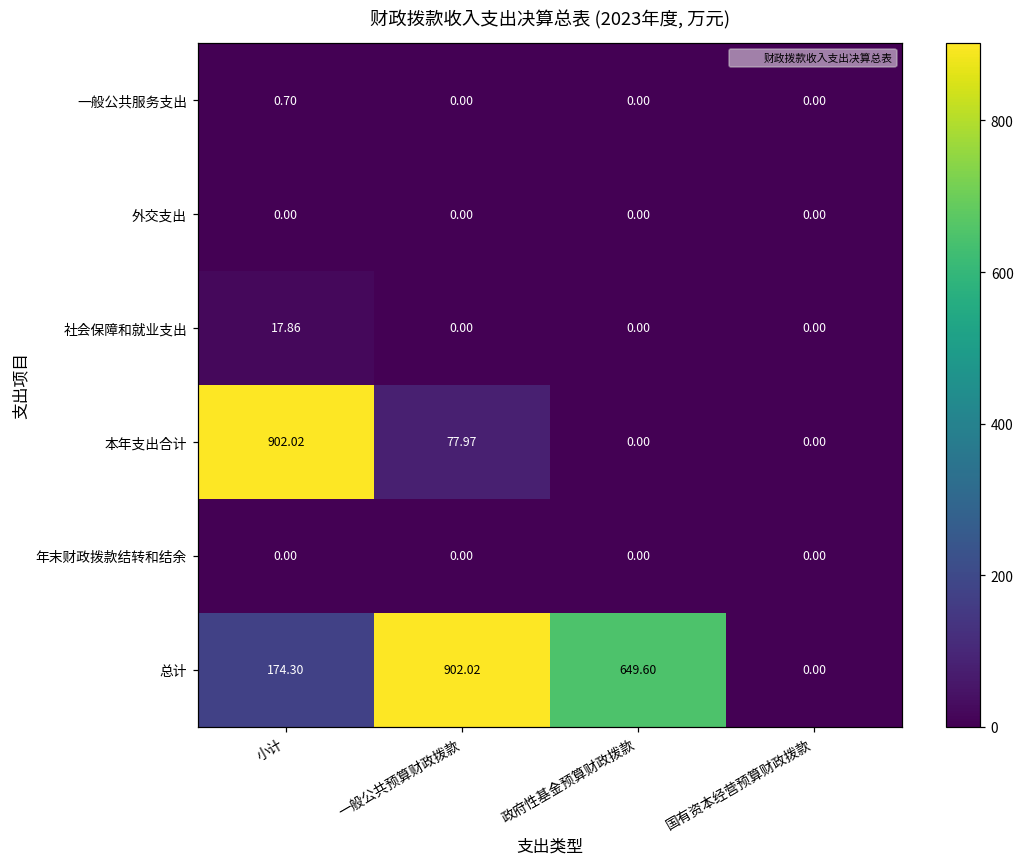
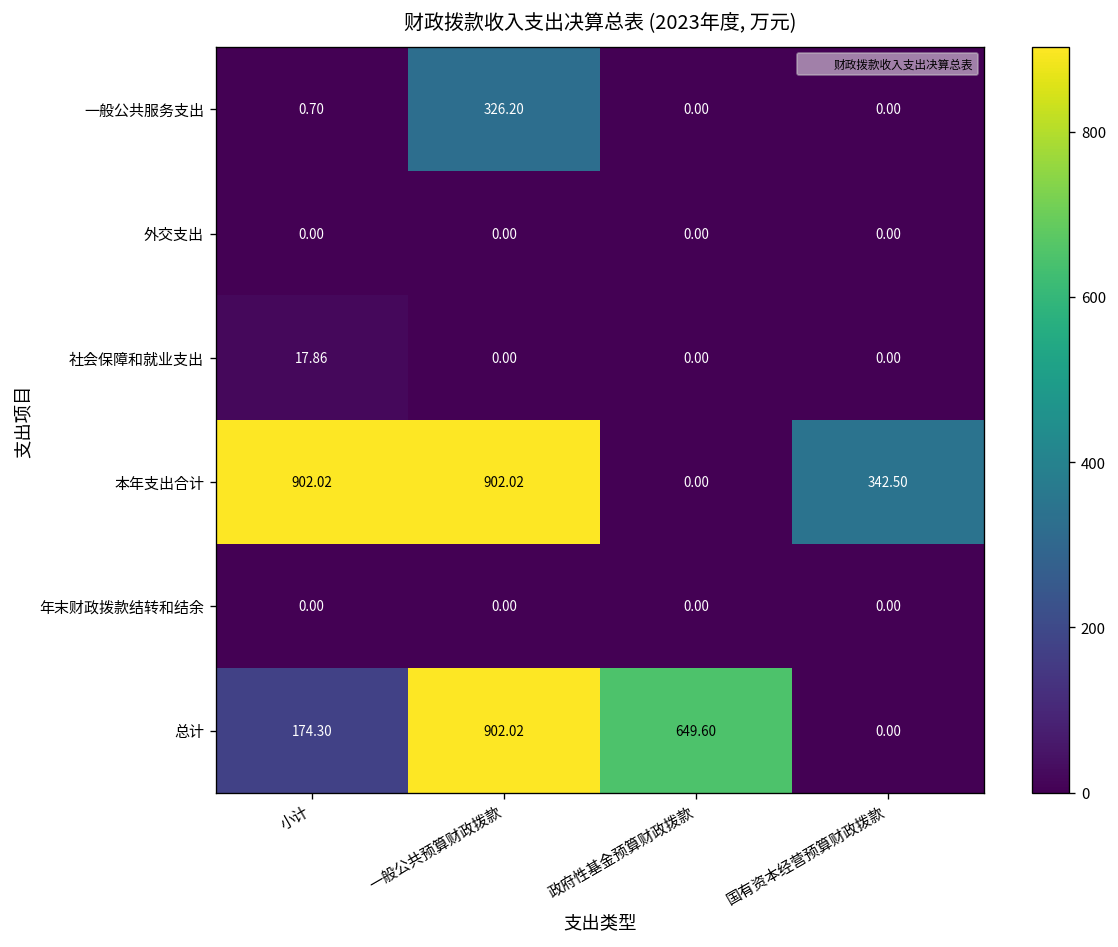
一般公共服务支出, 一般公共预算财政拨款: 0.00 -> 326.20
本年支出合计, 一般公共预算财政拨款: 77.97 -> 902.02
本年支出合计, 国有资本经营预算财政拨款: 0.00 -> 342.50
